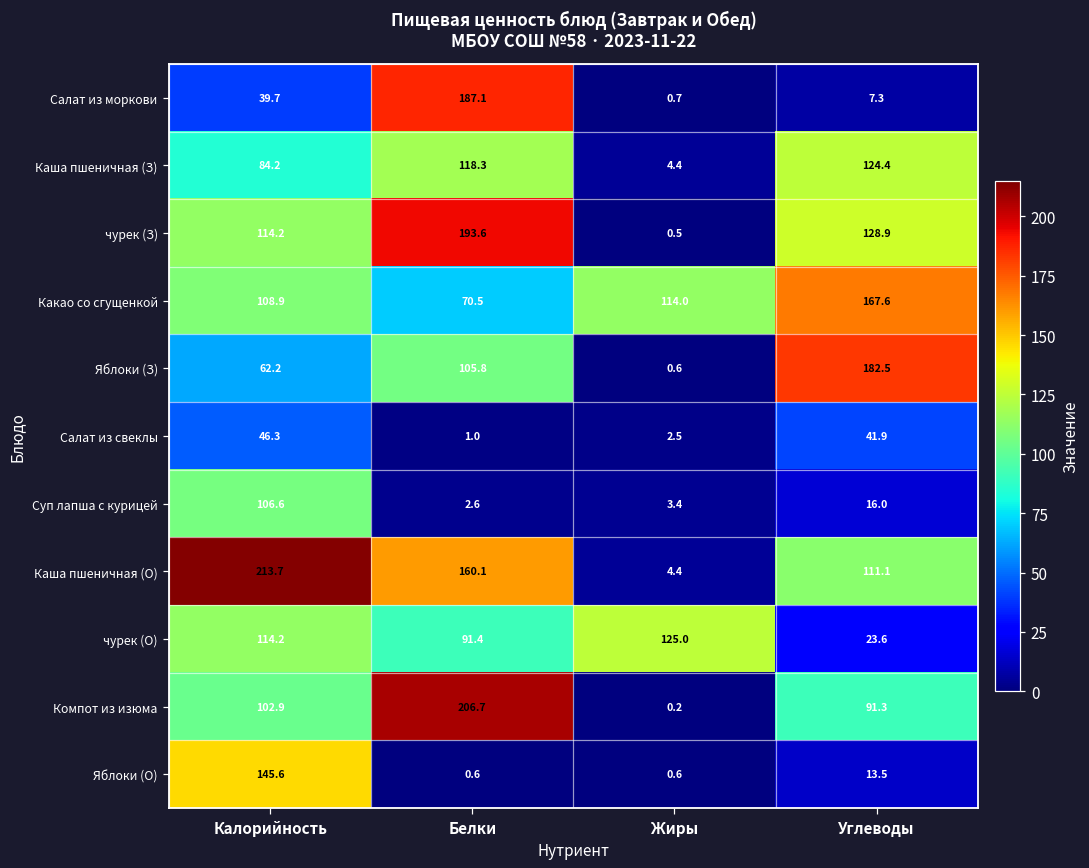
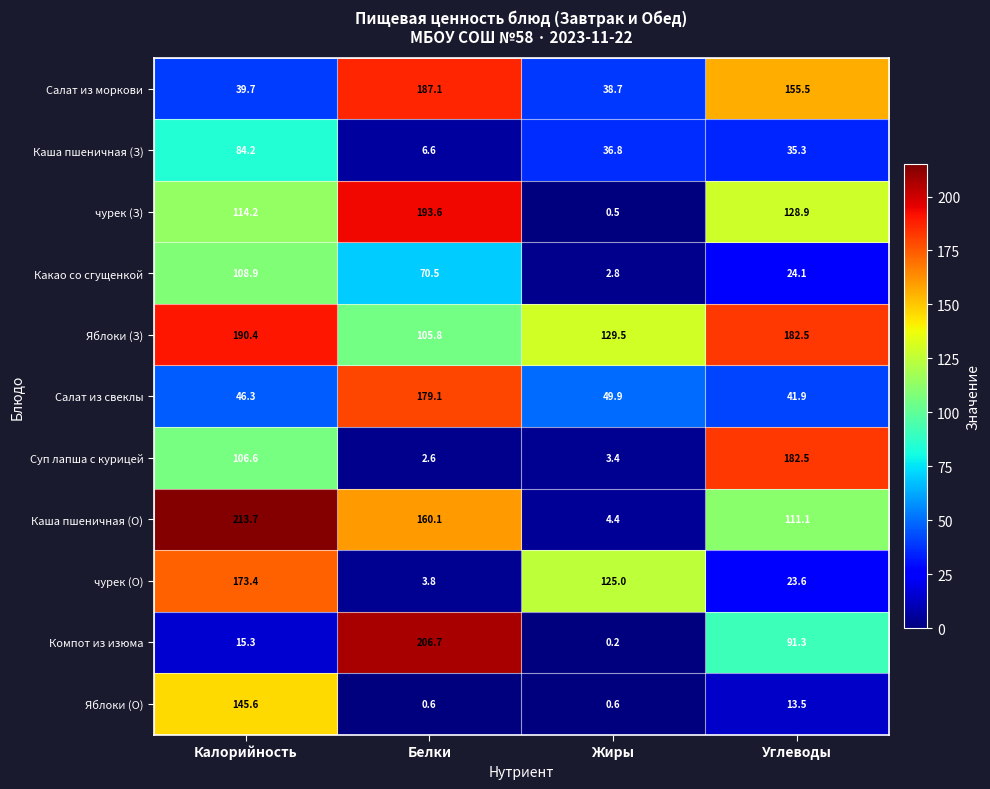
Салат из моркови, Жиры: 0.7 -> 38.7
Салат из моркови, Углеводы: 7.3 -> 155.5
Каша пшеничная (З), Белки: 118.3 -> 6.6
Каша пшеничная (З), Жиры: 4.4 -> 36.8
Каша пшеничная (З), Углеводы: 124.4 -> 35.3
Какао со сгущенкой, Жиры: 114.0 -> 2.8
Какао со сгущенкой, Углеводы: 167.6 -> 24.1
Яблоки (З), Калорийность: 62.2 -> 190.4
Яблоки (З), Жиры: 0.6 -> 129.5
Салат из свеклы, Белки: 1.0 -> 179.1
Салат из свеклы, Жиры: 2.5 -> 49.9
Суп лапша с курицей, Углеводы: 16.0 -> 182.5
чурек (О), Калорийность: 114.2 -> 173.4
чурек (О), Белки: 91.4 -> 3.8
Компот из изюма, Калорийность: 102.9 -> 15.3
